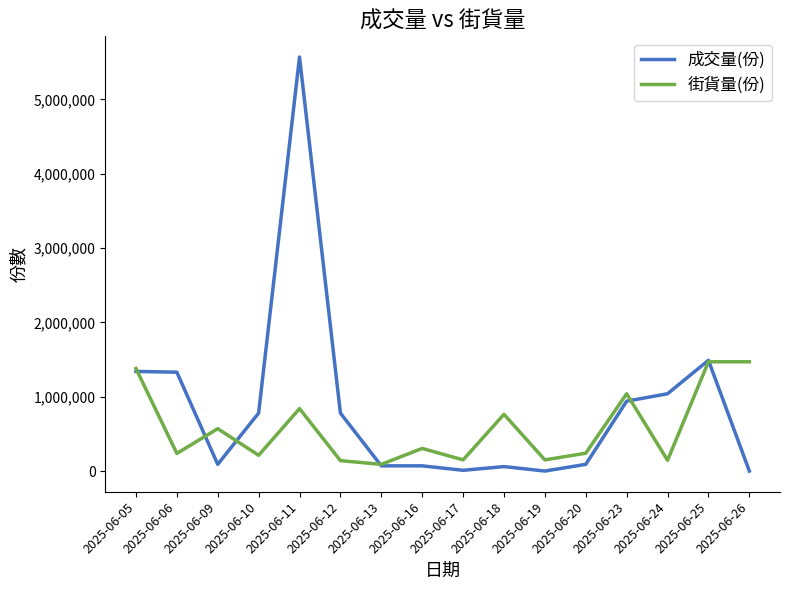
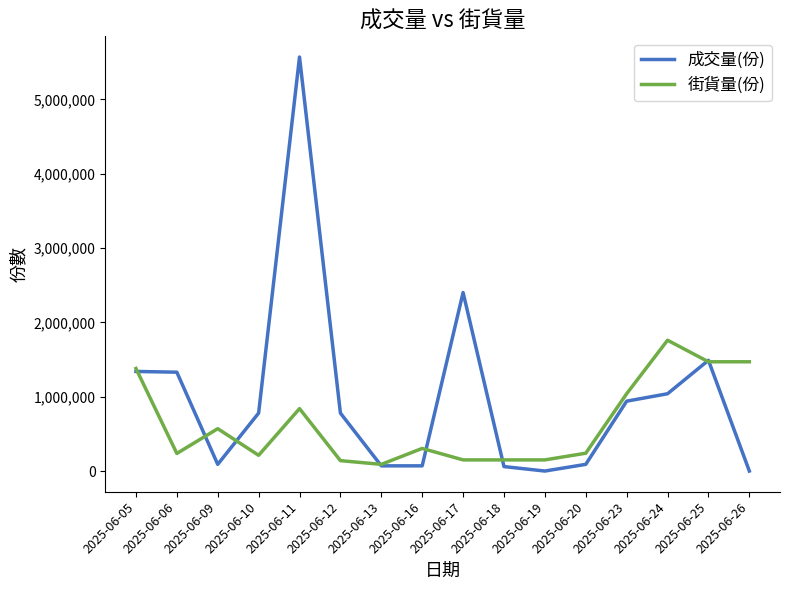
成交量(份), 2025-06-17: 0 -> 2,400,000
街貨量(份), 2025-06-18: 800,000 -> 200,000
街貨量(份), 2025-06-24: 100,000 -> 1,800,000
